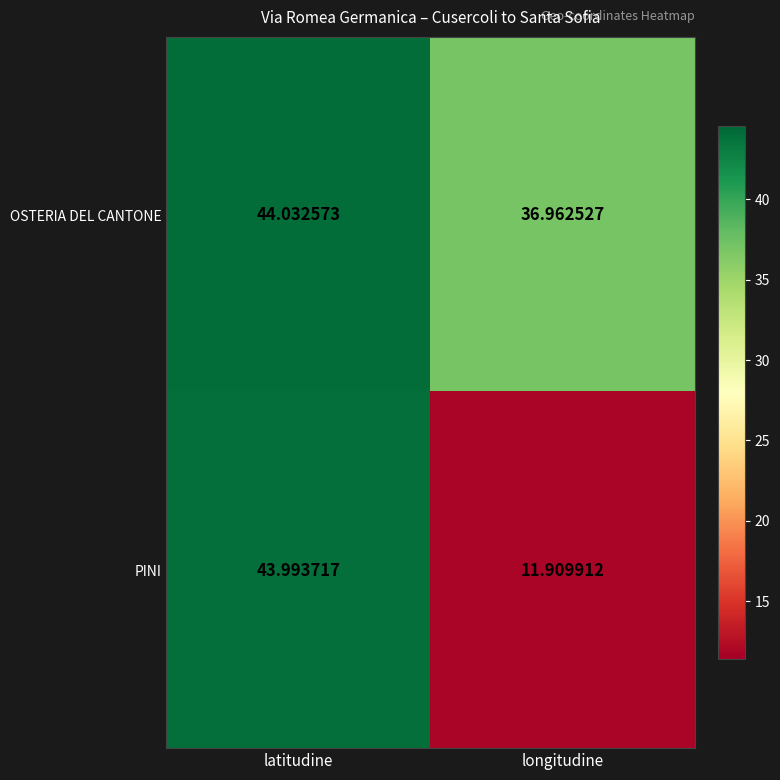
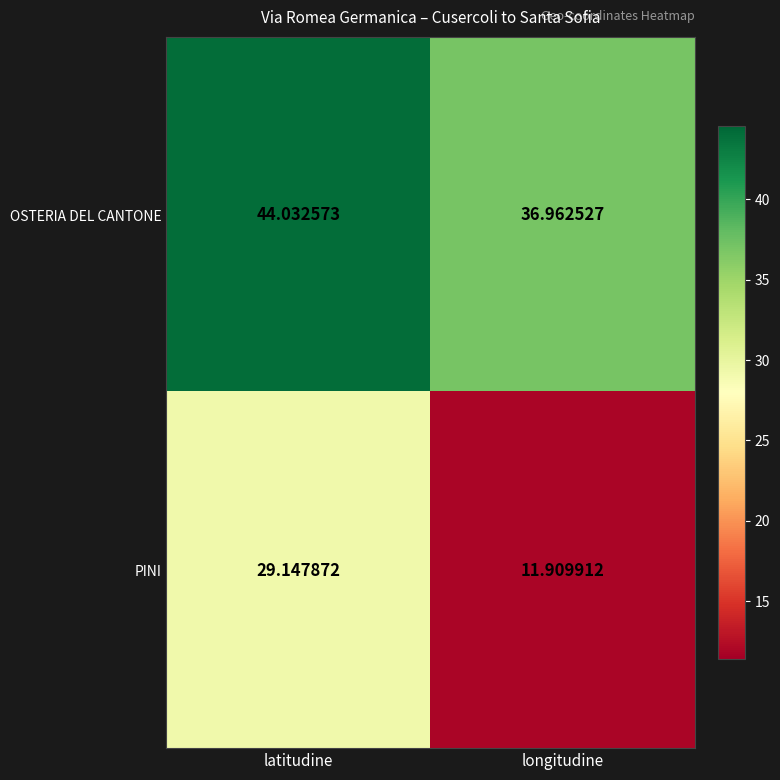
PINI, latitudine: 43.993717 -> 29.147872
